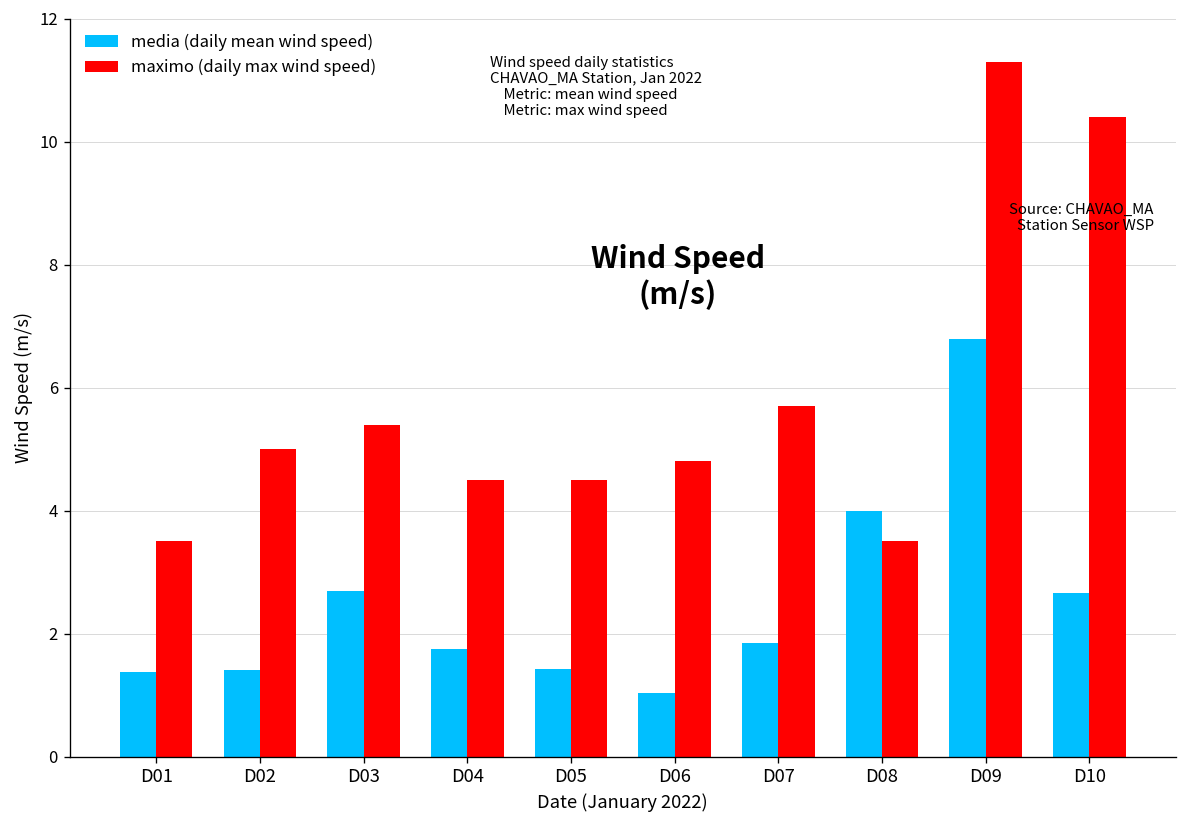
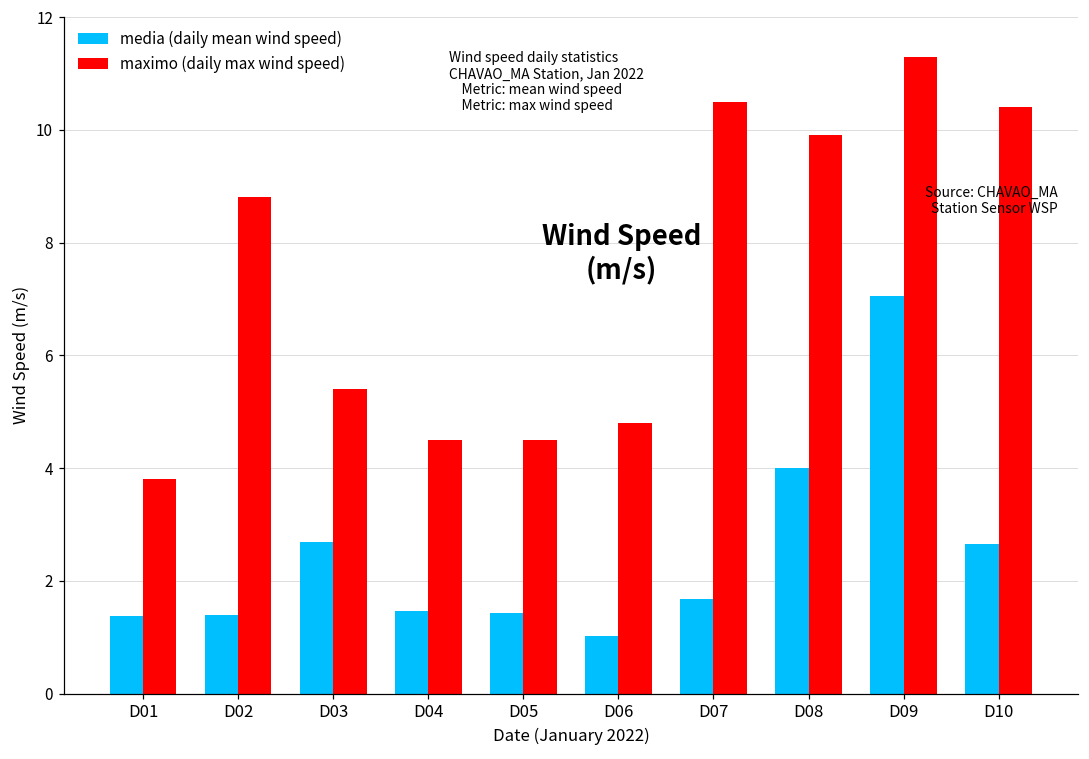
maximo (daily max wind speed), D01: 3.5 -> 3.8
maximo (daily max wind speed), D02: 5.0 -> 8.8
media (daily mean wind speed), D04: 1.8 -> 1.5
media (daily mean wind speed), D07: 1.8 -> 1.7
maximo (daily max wind speed), D07: 5.7 -> 10.5
maximo (daily max wind speed), D08: 3.5 -> 9.9
media (daily mean wind speed), D09: 6.8 -> 7.1
